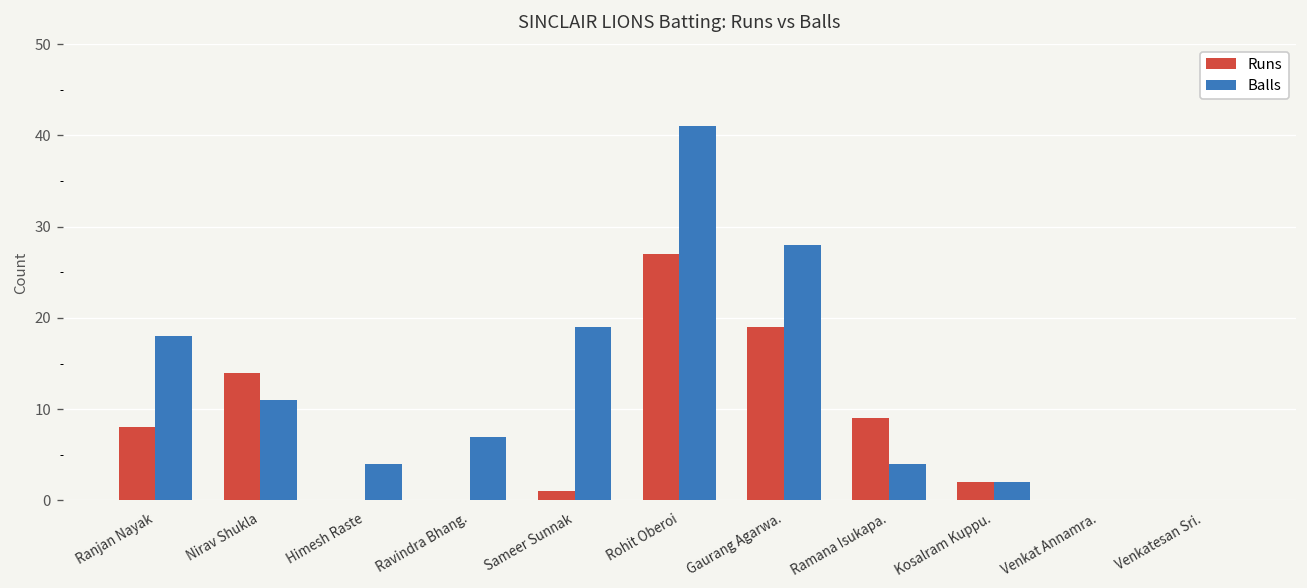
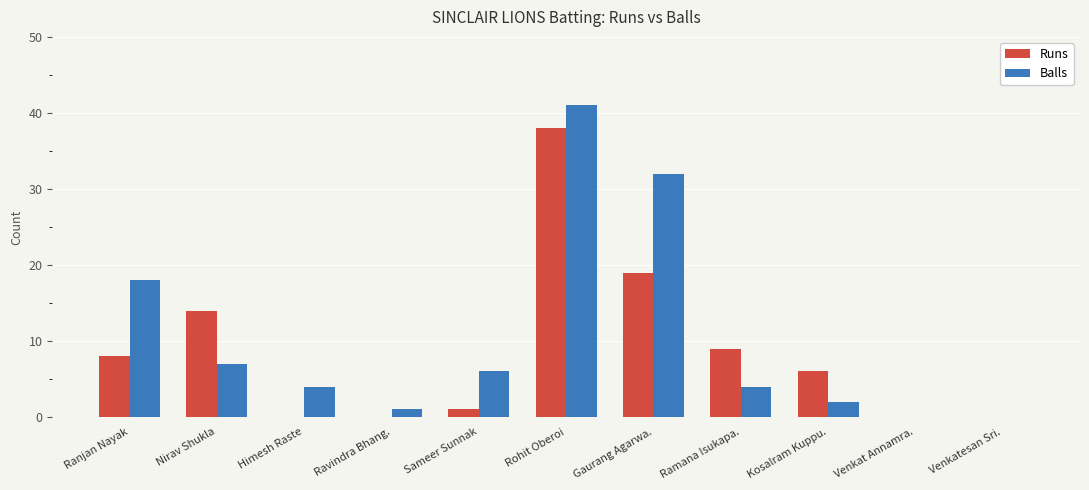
Balls, Nirav Shukla: 11 -> 7
Balls, Ravindra Bhang.: 7 -> 1
Balls, Sameer Sunnak: 19 -> 6
Runs, Rohit Oberoi: 27 -> 38
Balls, Gaurang Agarwa.: 28 -> 32
Runs, Kosalram Kuppu.: 2 -> 6
